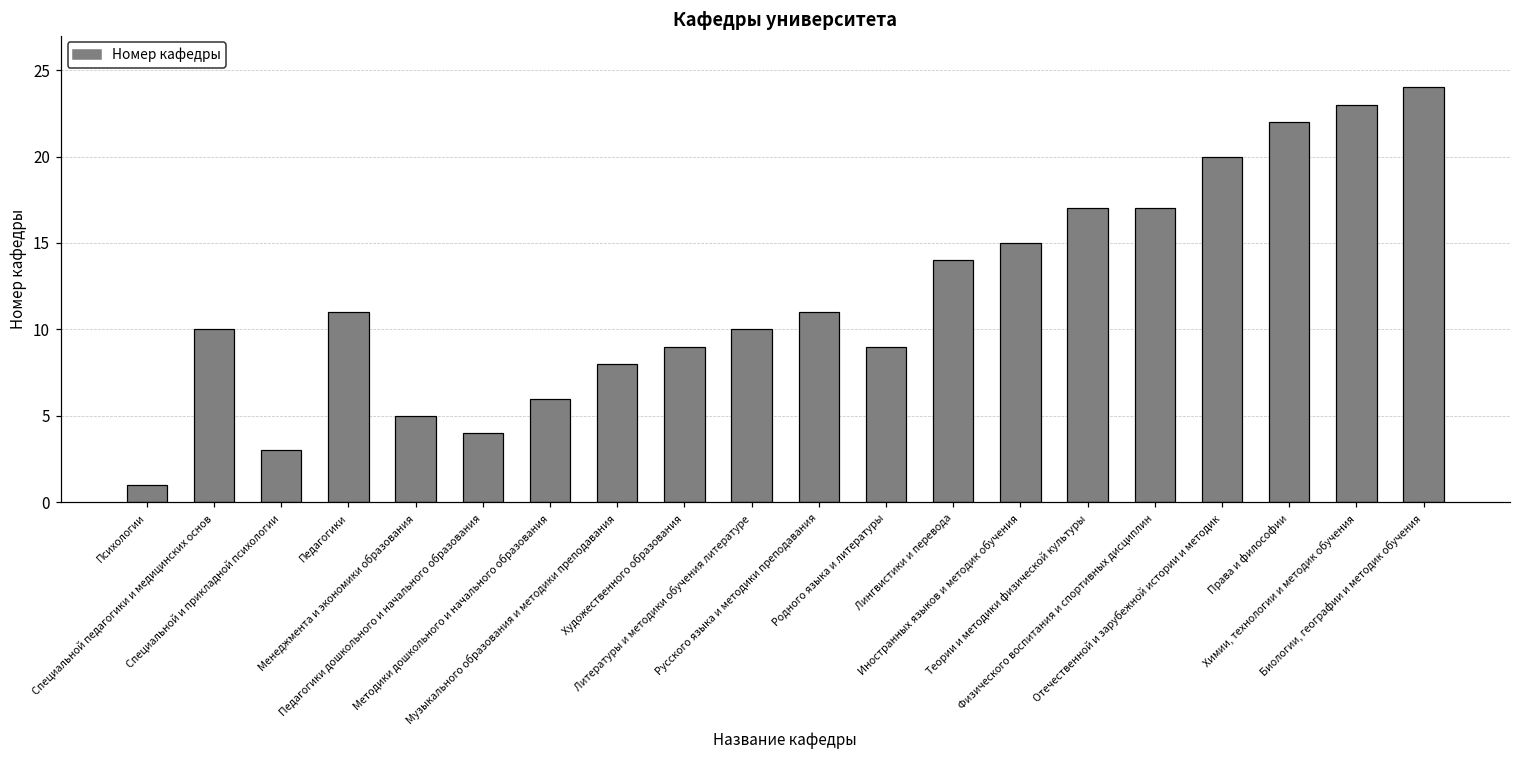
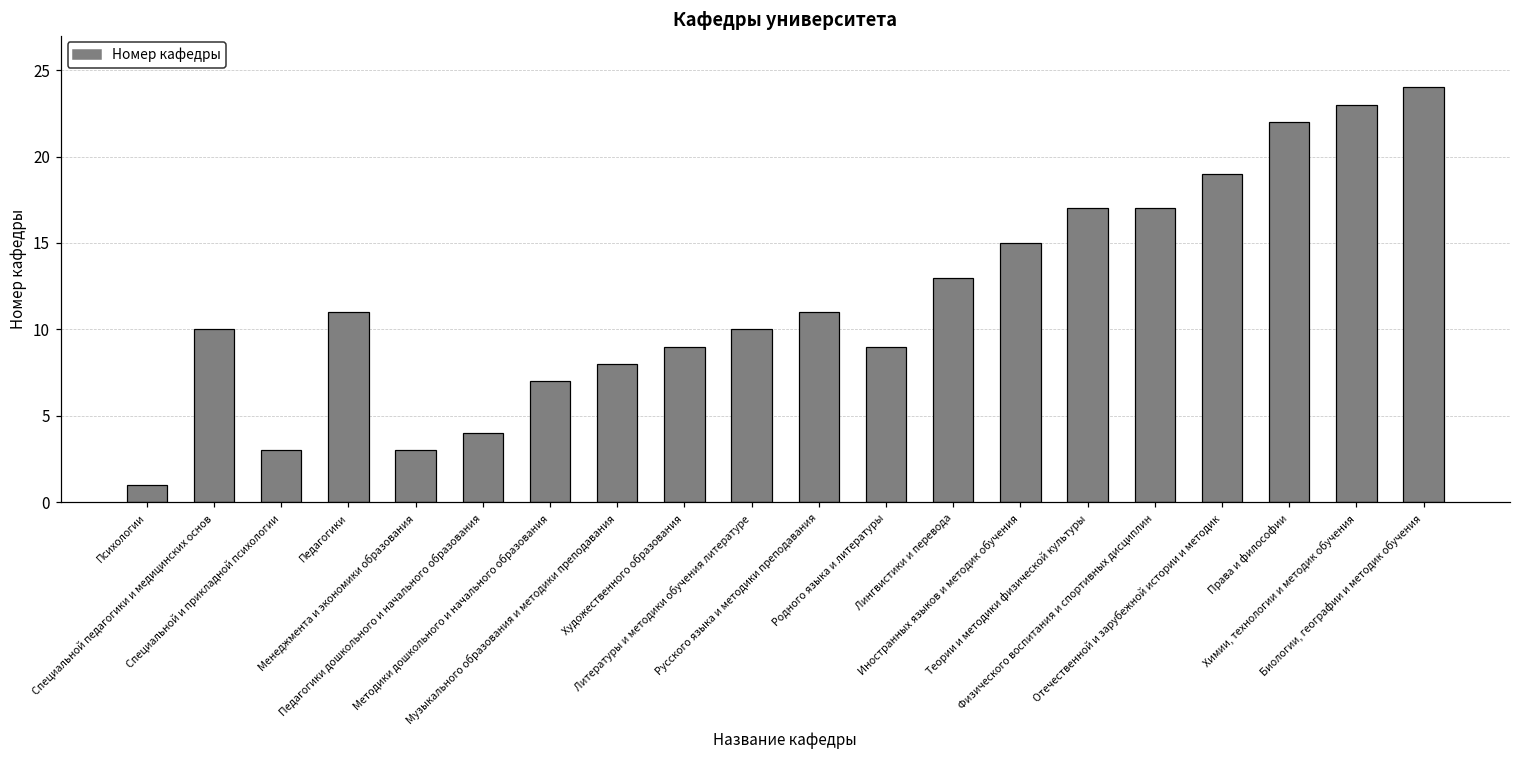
Менеджмента и экономики образования: 5 -> 3
Методики дошкольного и начального образования: 6 -> 7
Лингвистики и перевода: 14 -> 13
Отечественной и зарубежной истории и методик: 20 -> 19
